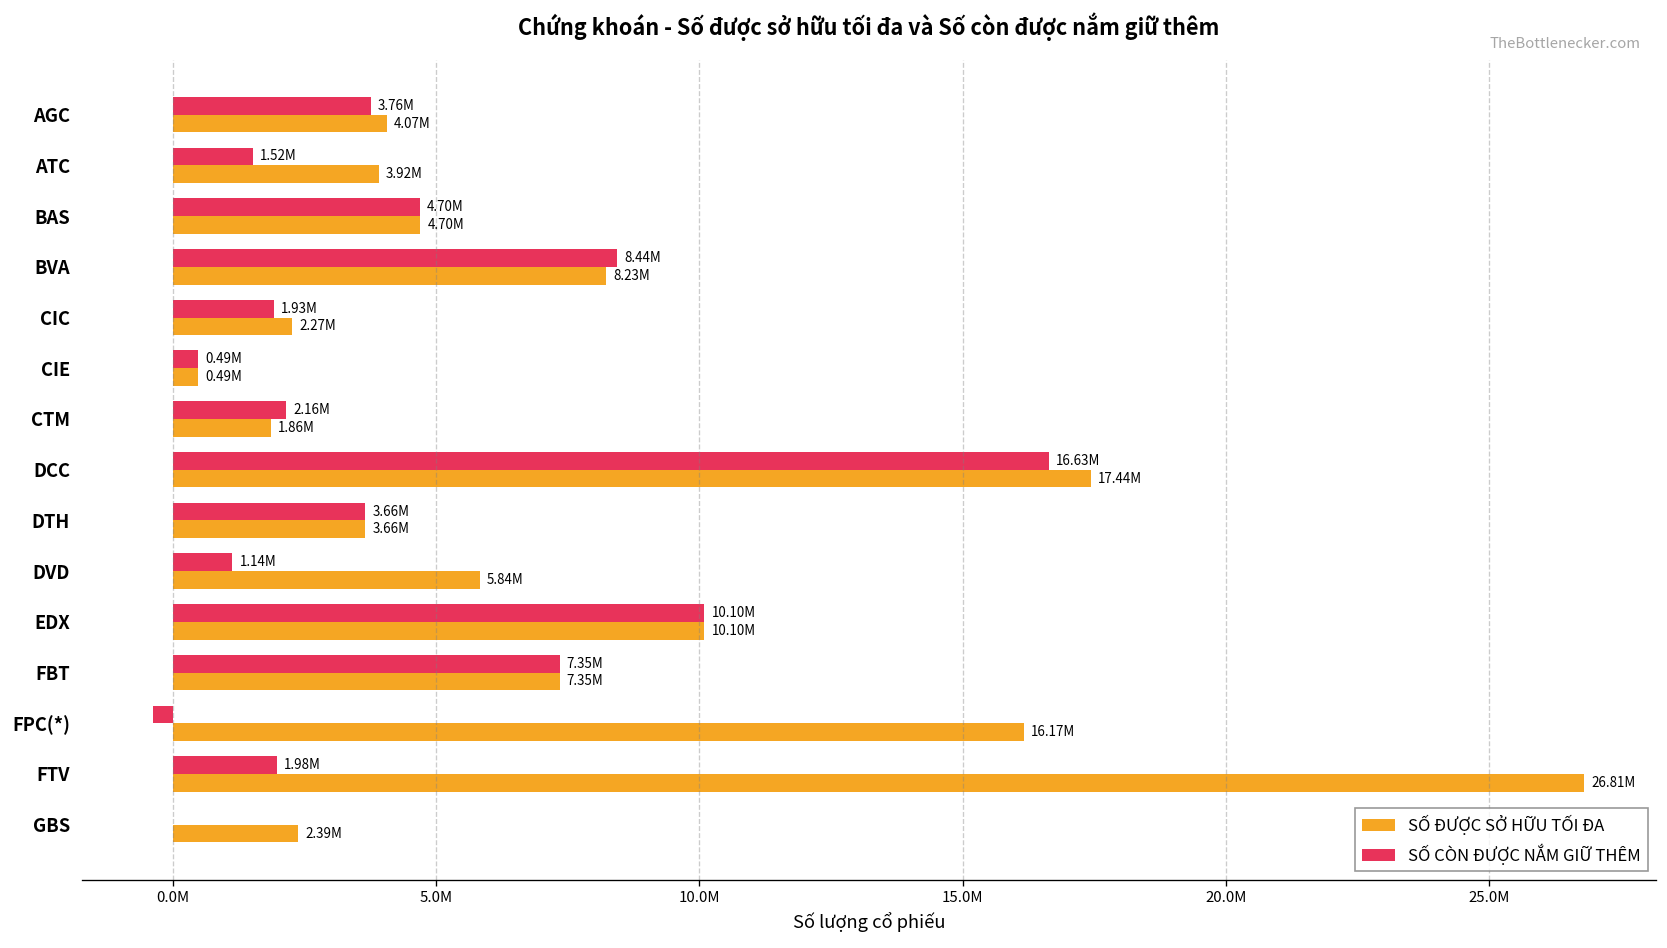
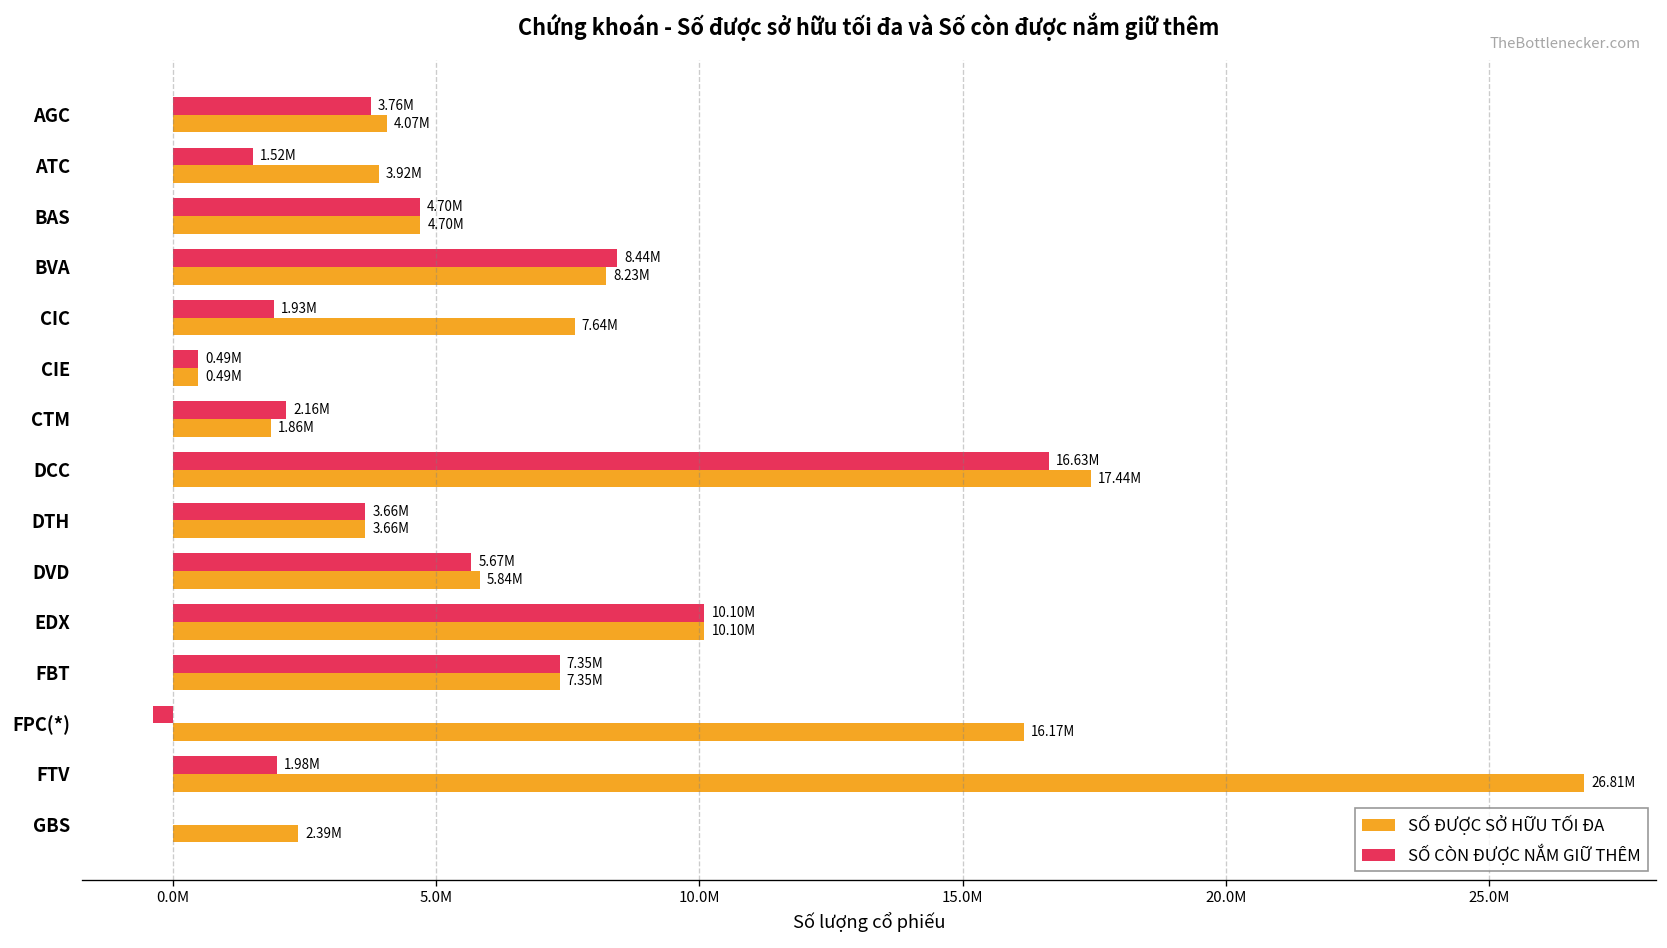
SỐ ĐƯỢC SỞ HỮU TỐI ĐA, CIC: 2.27M -> 7.64M
SỐ CÒN ĐƯỢC NẮM GIỮ THÊM, DVD: 1.14M -> 5.67M
